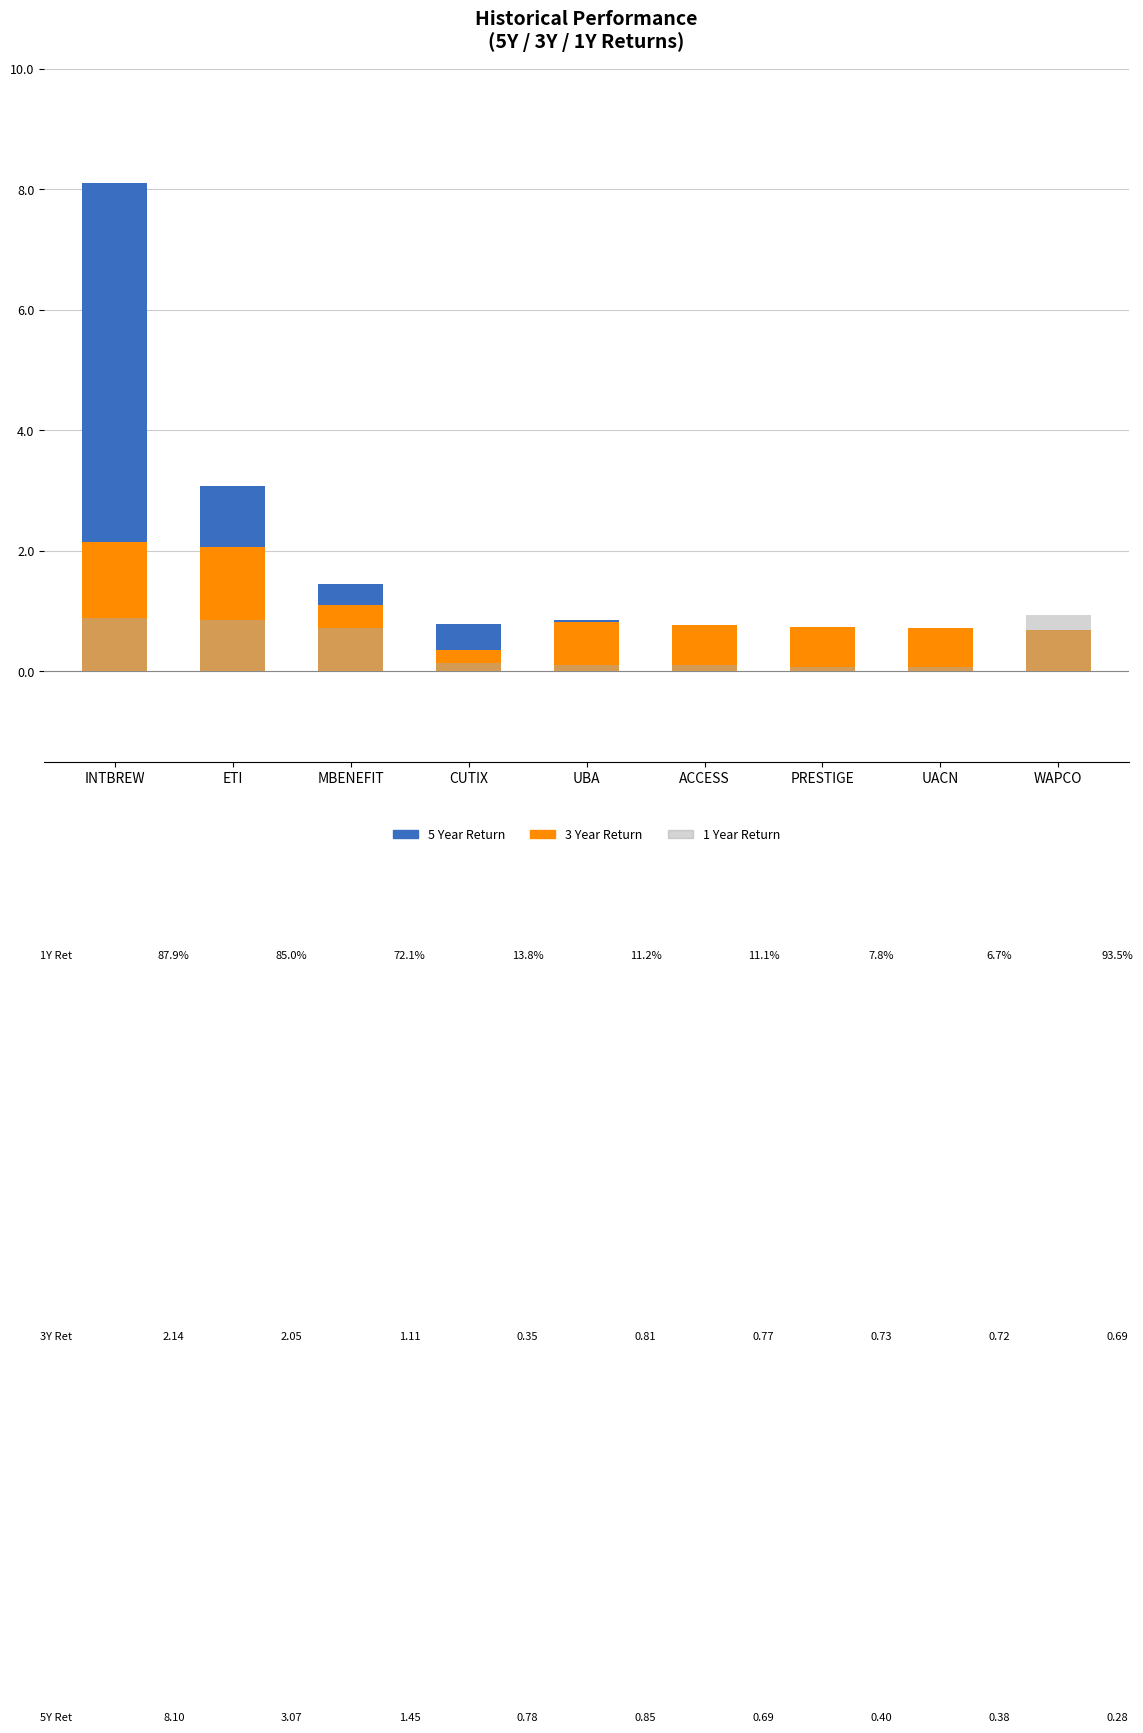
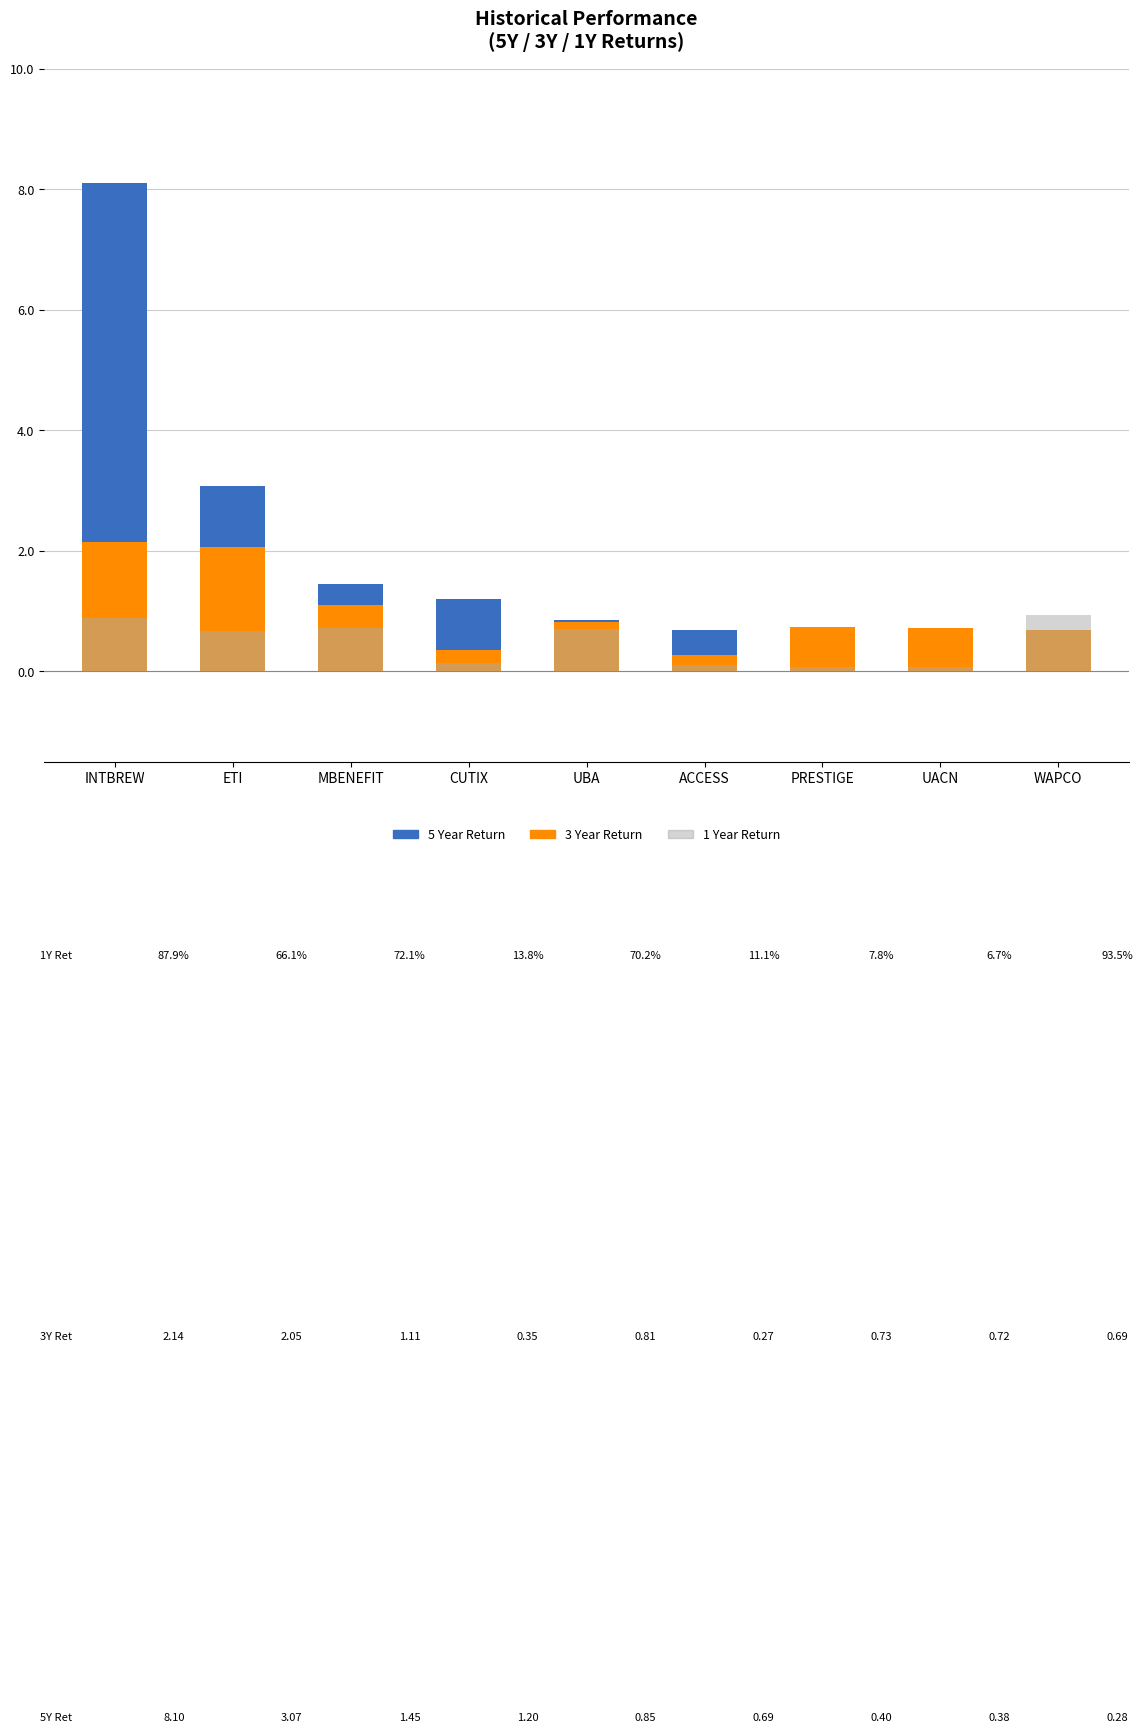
1 Year Return, ETI: 85.0% -> 66.1%
5 Year Return, CUTIX: 0.78 -> 1.20
1 Year Return, UBA: 11.2% -> 70.2%
3 Year Return, ACCESS: 0.77 -> 0.27
